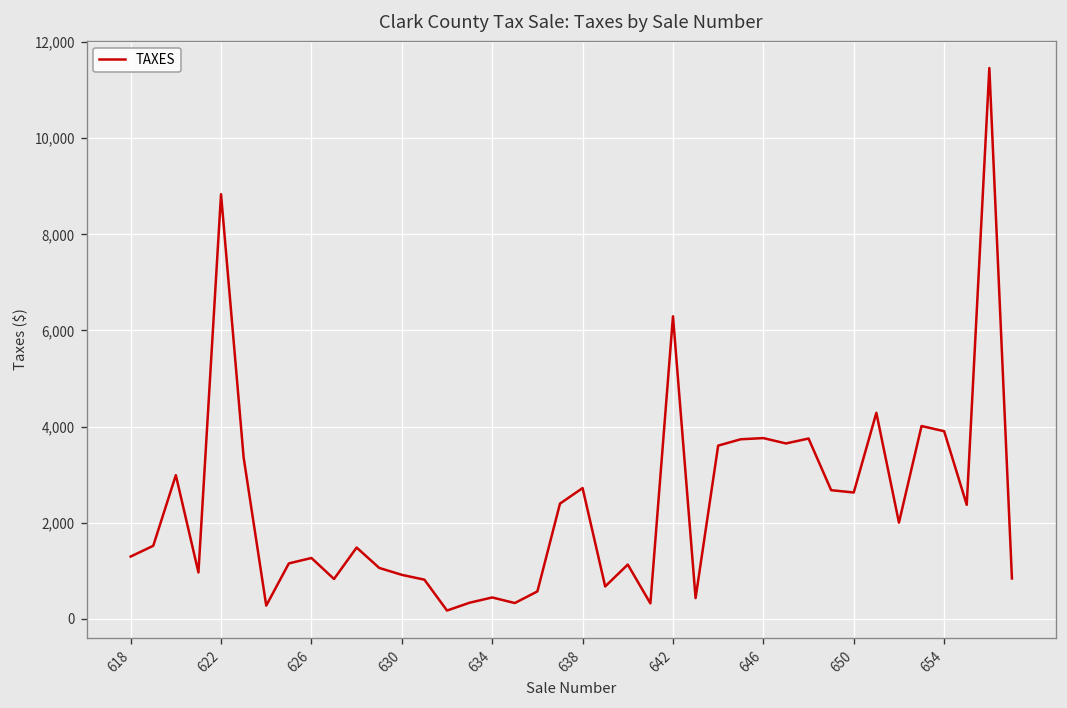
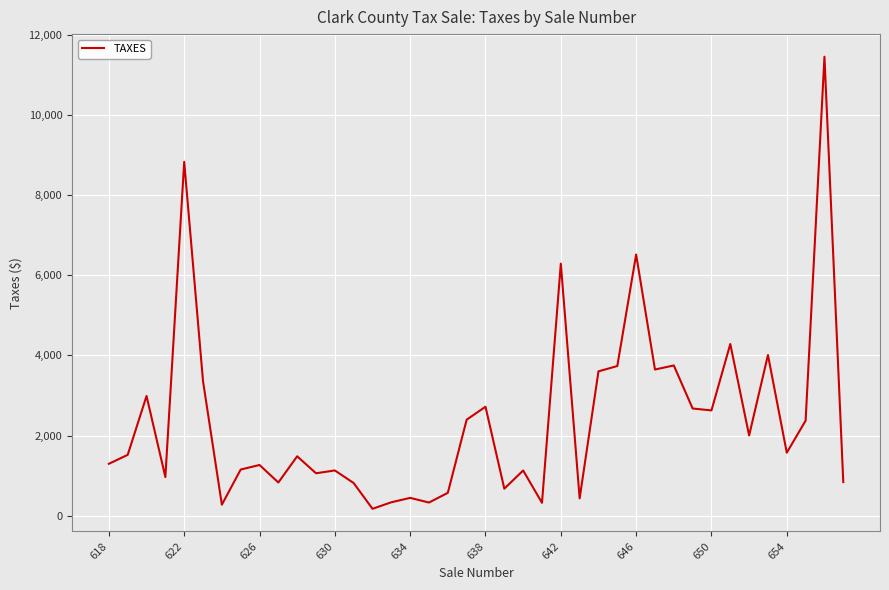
630: 900 -> 1,100
646: 3,800 -> 6,500
654: 3,900 -> 1,600
